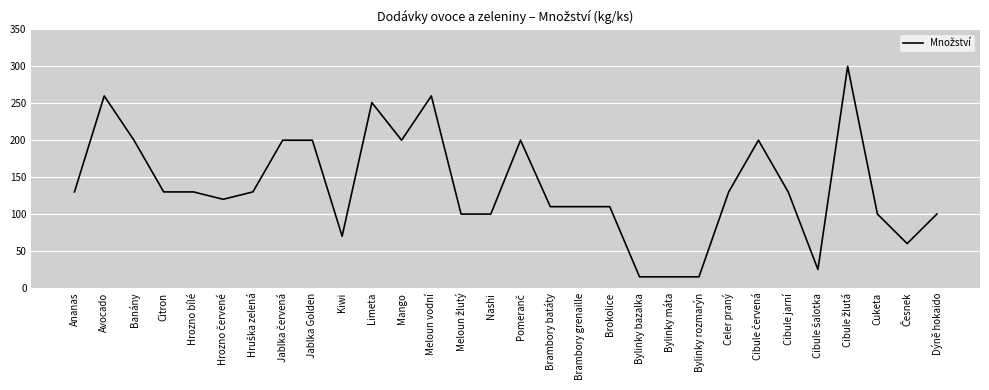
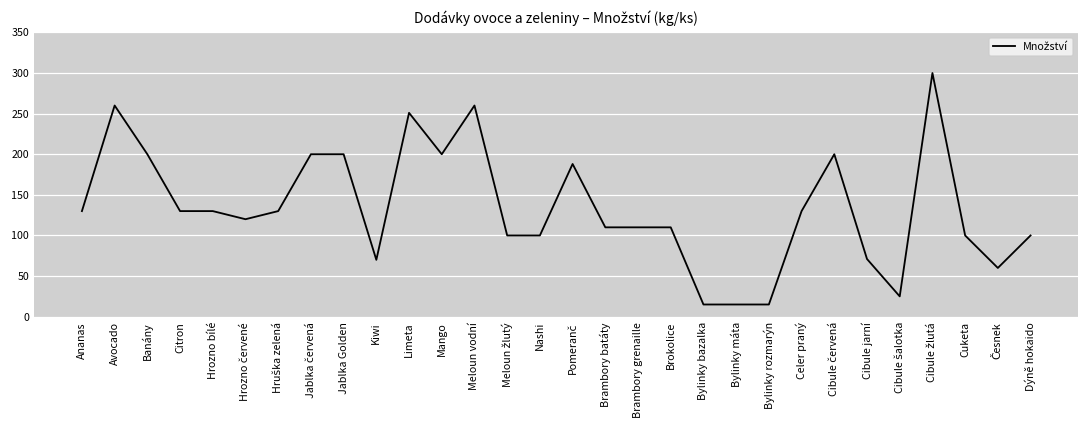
Pomeranč: 200 -> 190
Cibule jarní: 130 -> 70
